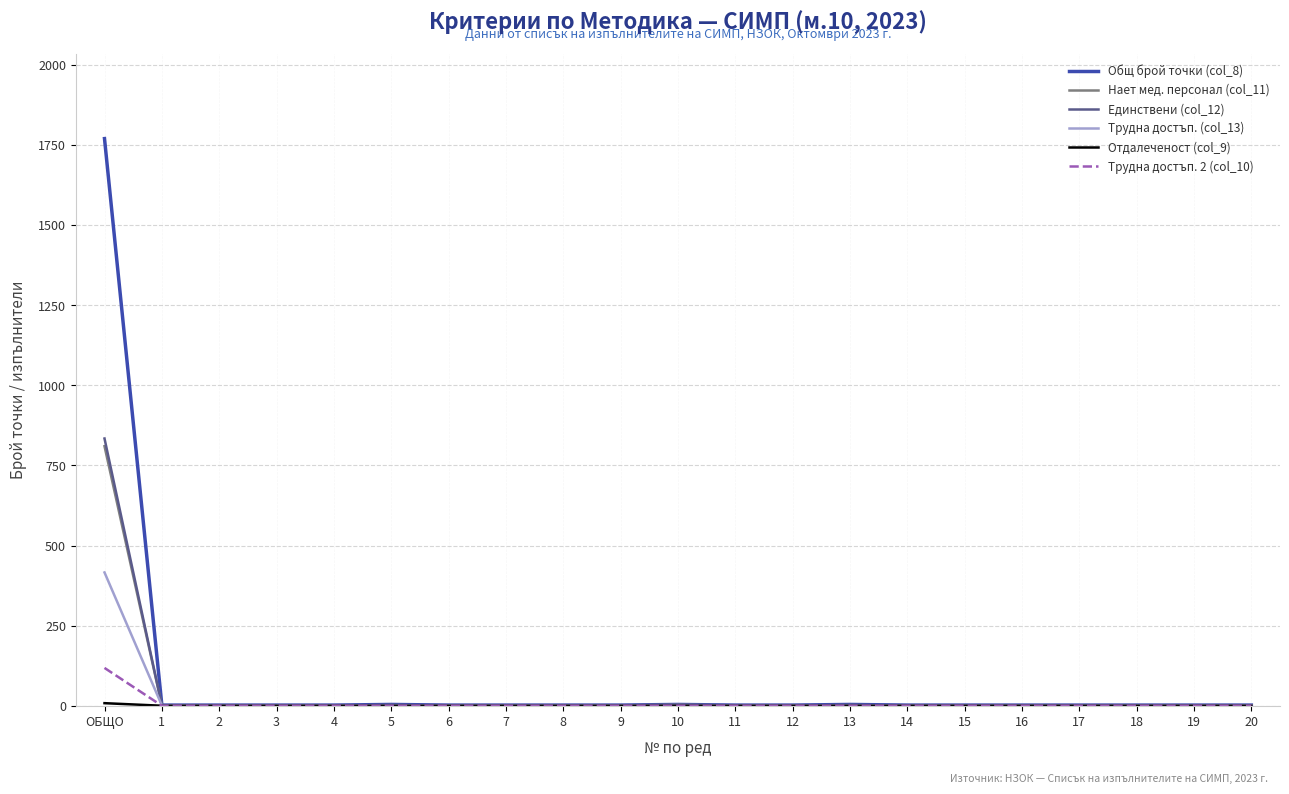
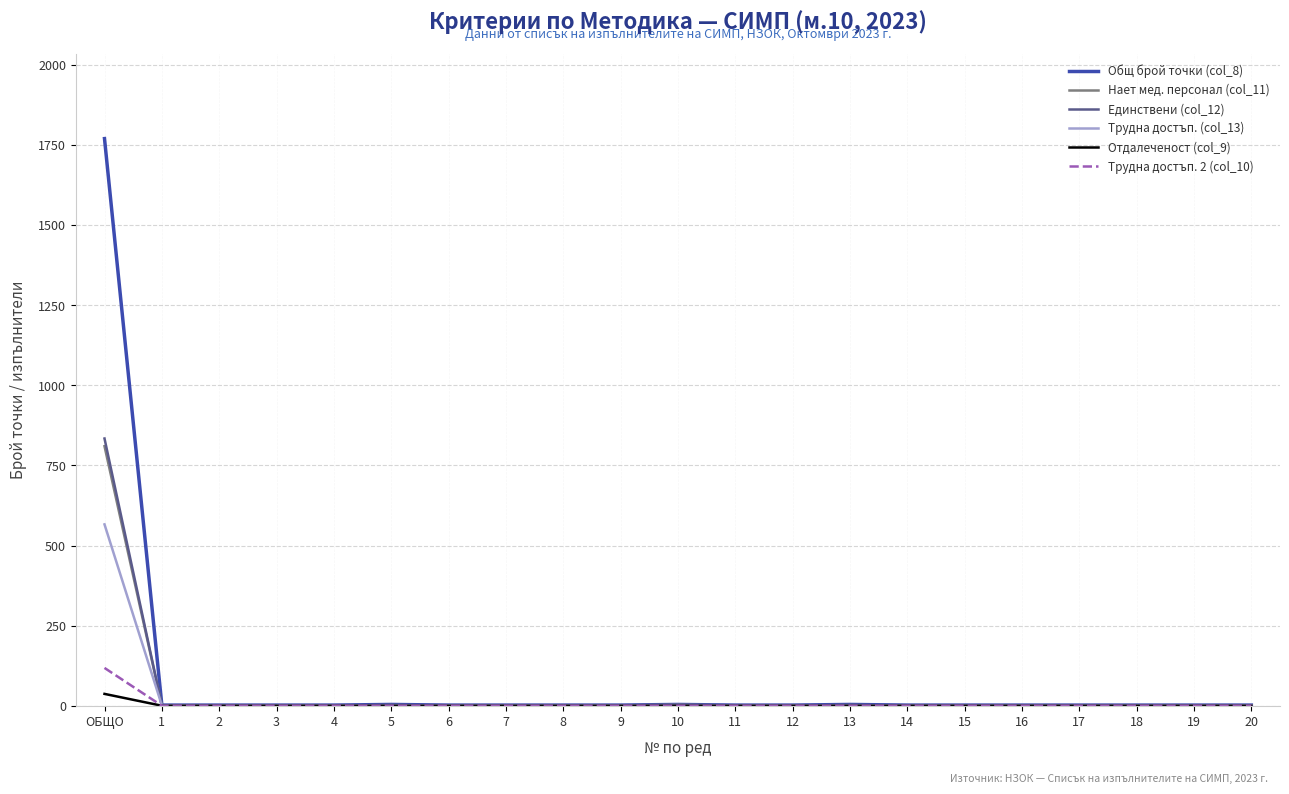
Трудна достъп. (col_13), ОБЩО: 420 -> 570
Отдалеченост (col_9), ОБЩО: 10 -> 40
